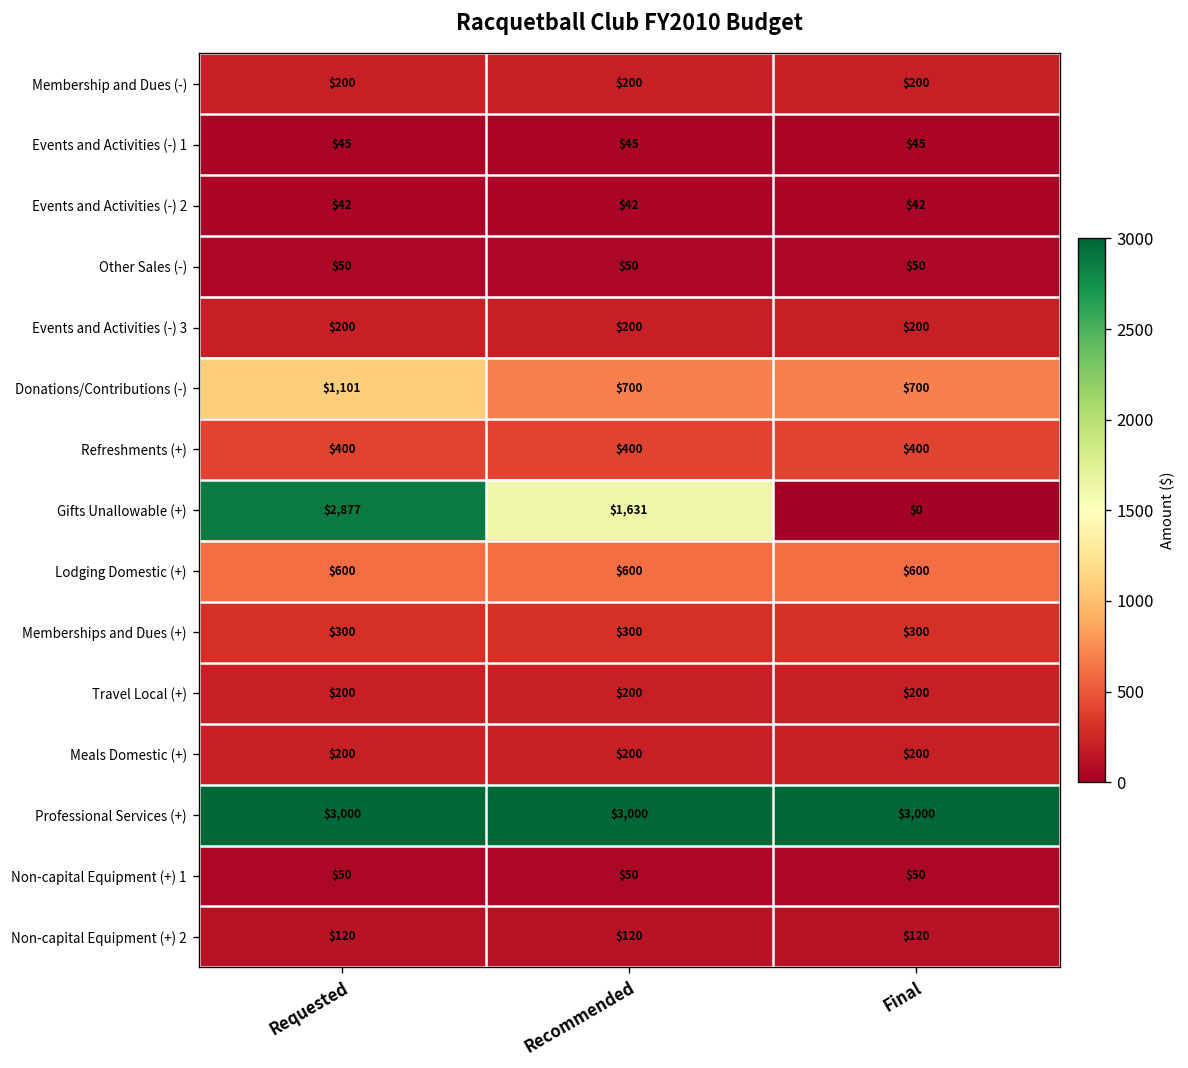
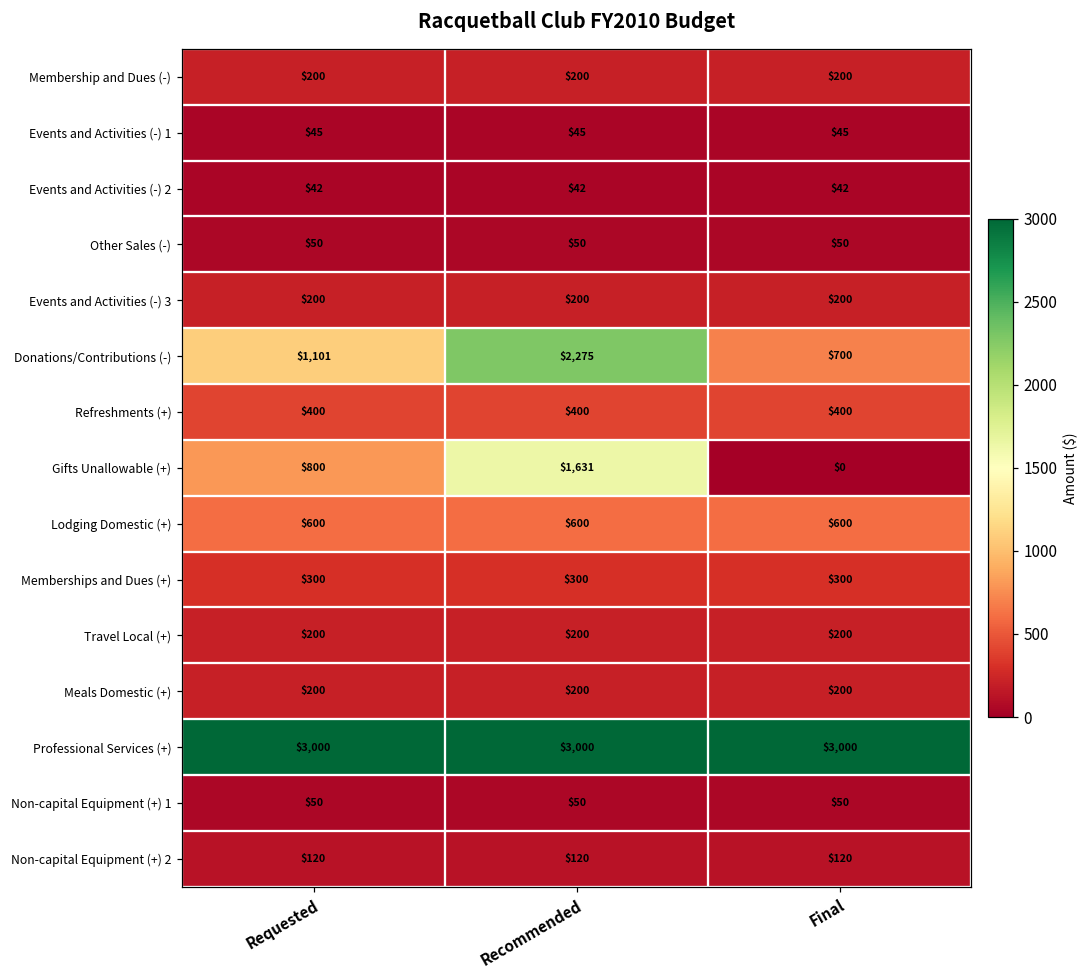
Donations/Contributions (-), Recommended: $700 -> $2,275
Gifts Unallowable (+), Requested: $2,877 -> $800
